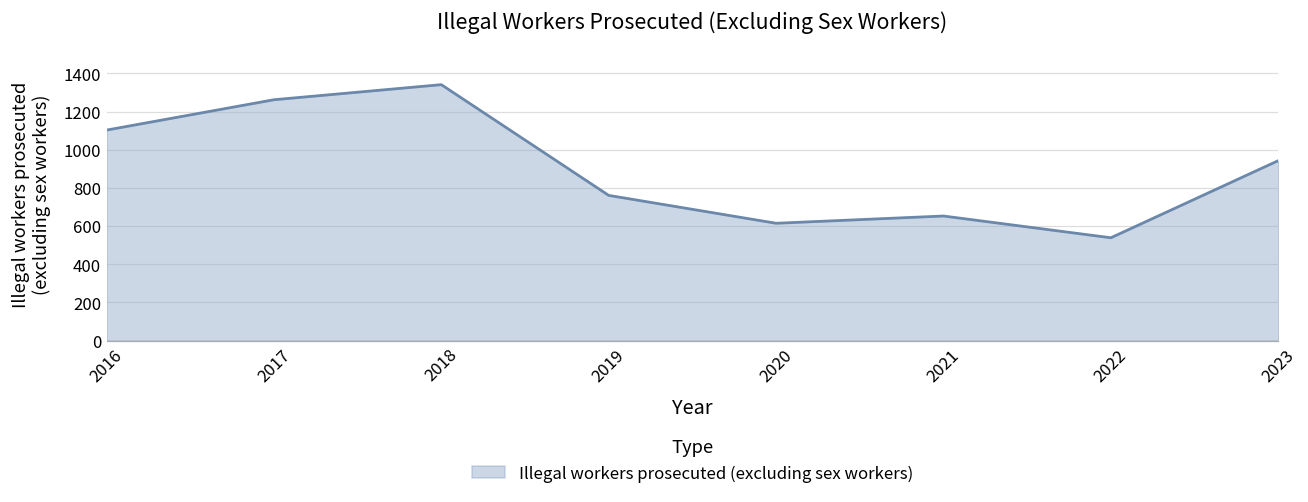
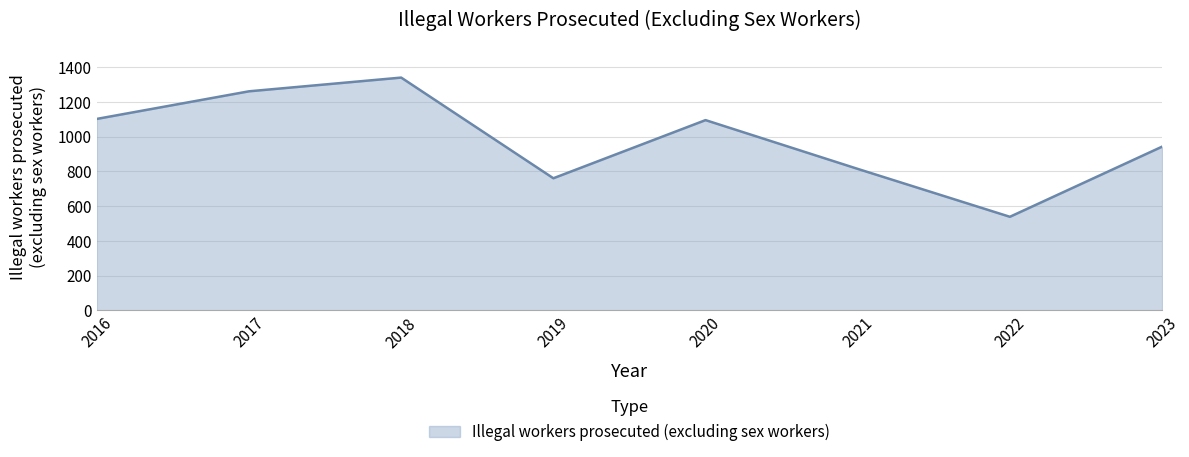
2020: 620 -> 1100
2021: 650 -> 820
